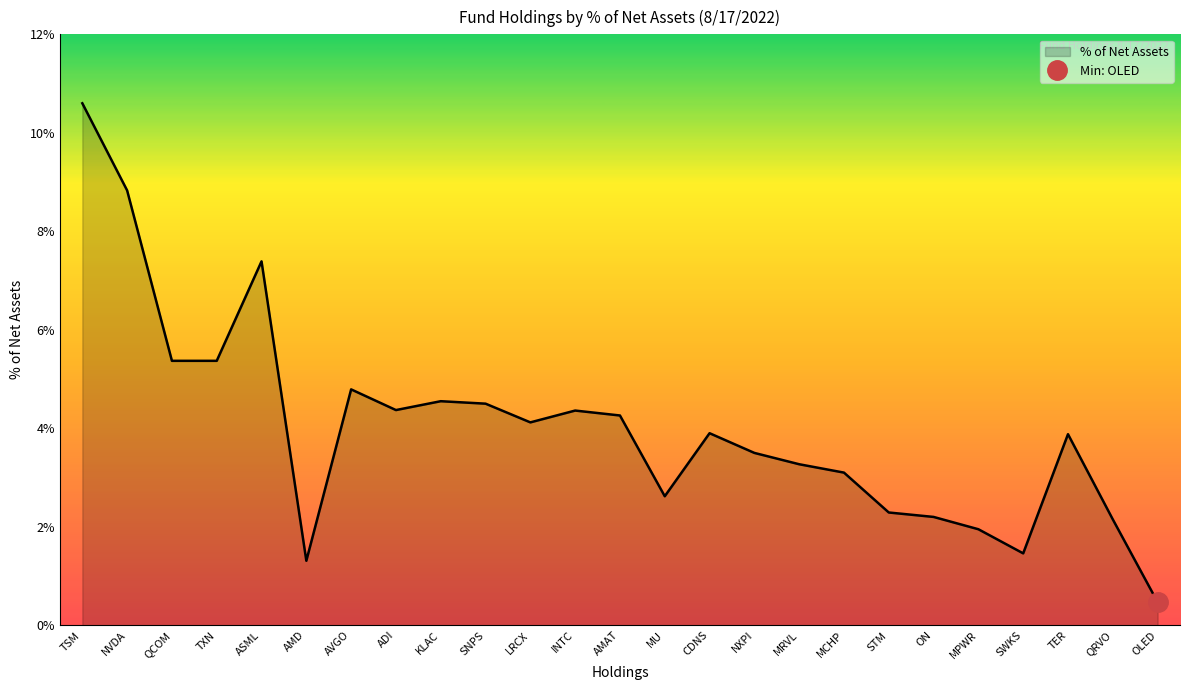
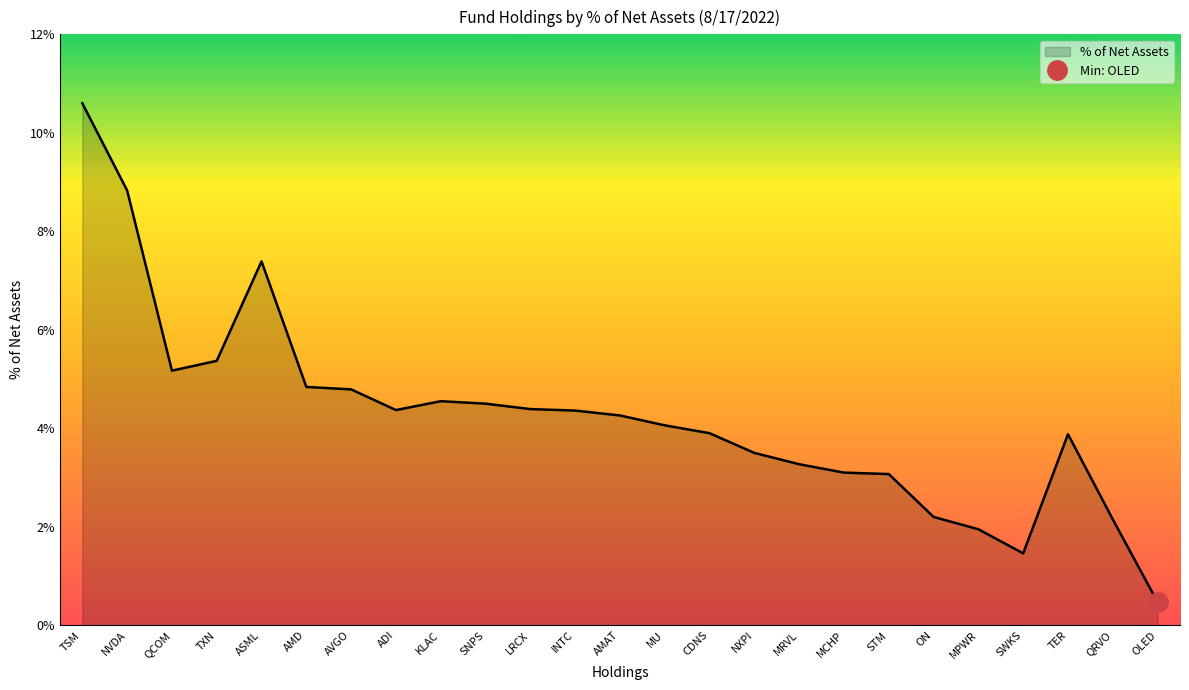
% of Net Assets, QCOM: 5.4% -> 5.2%
% of Net Assets, AMD: 1.3% -> 4.8%
% of Net Assets, LRCX: 4.1% -> 4.4%
% of Net Assets, MU: 2.6% -> 4.1%
% of Net Assets, STM: 2.3% -> 3.1%
